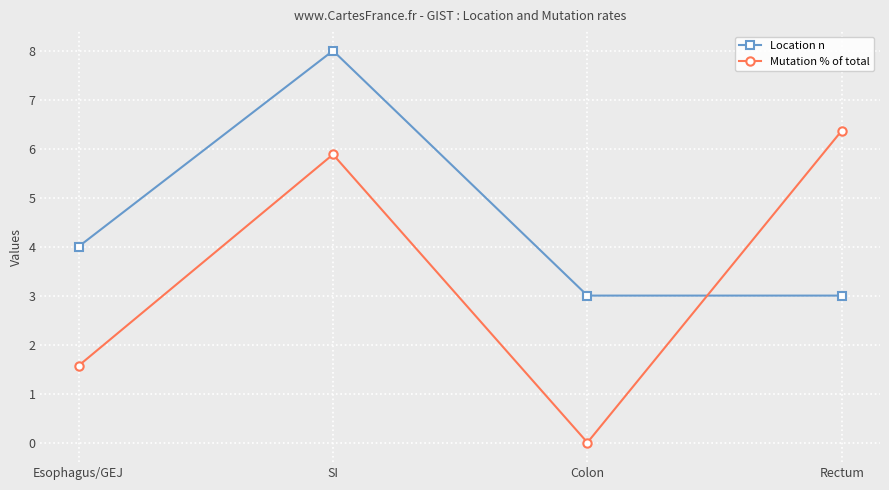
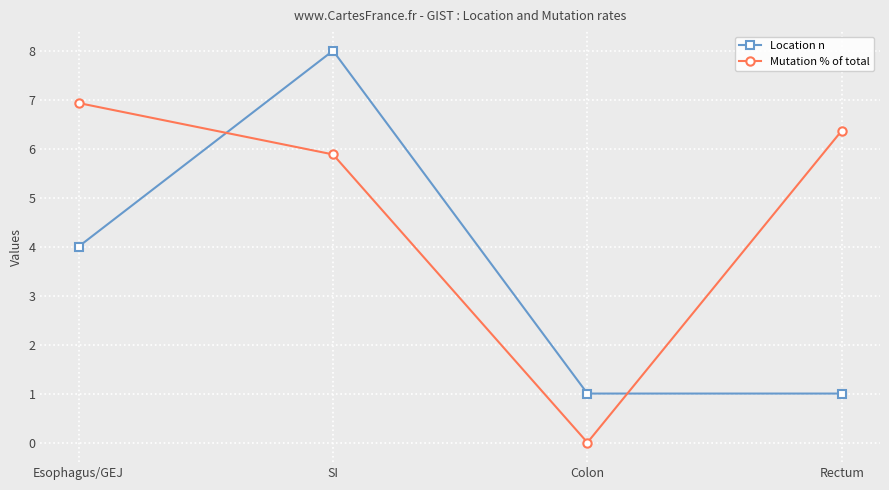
Mutation % of total, Esophagus/GEJ: 1.6 -> 6.9
Location n, Colon: 3 -> 1
Location n, Rectum: 3 -> 1
